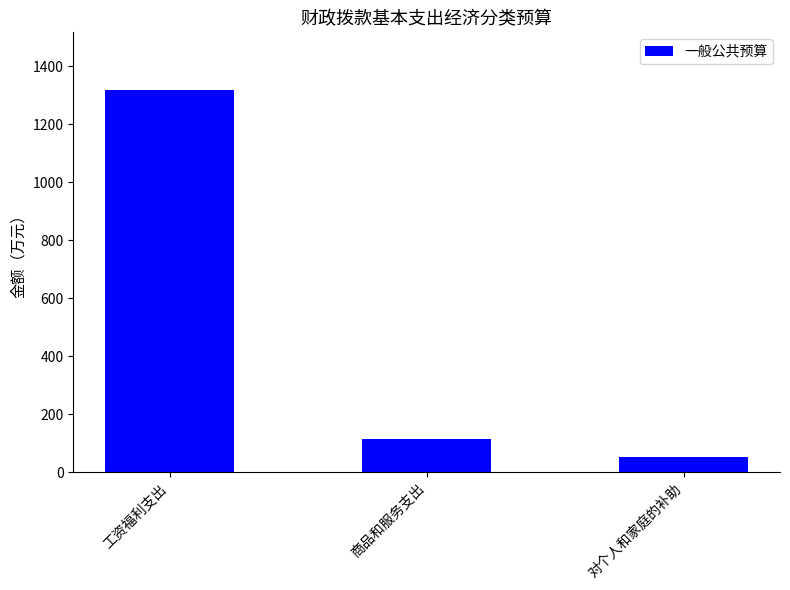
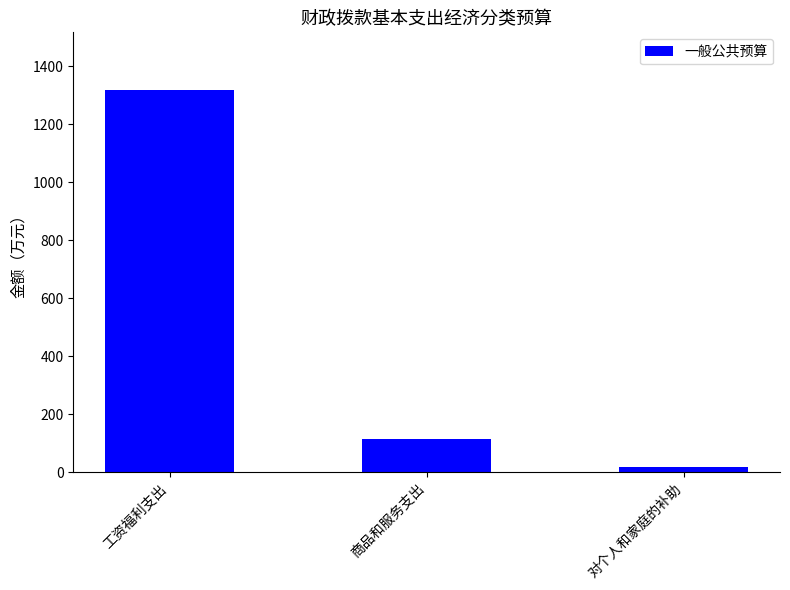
对个人和家庭的补助: 50 -> 20
